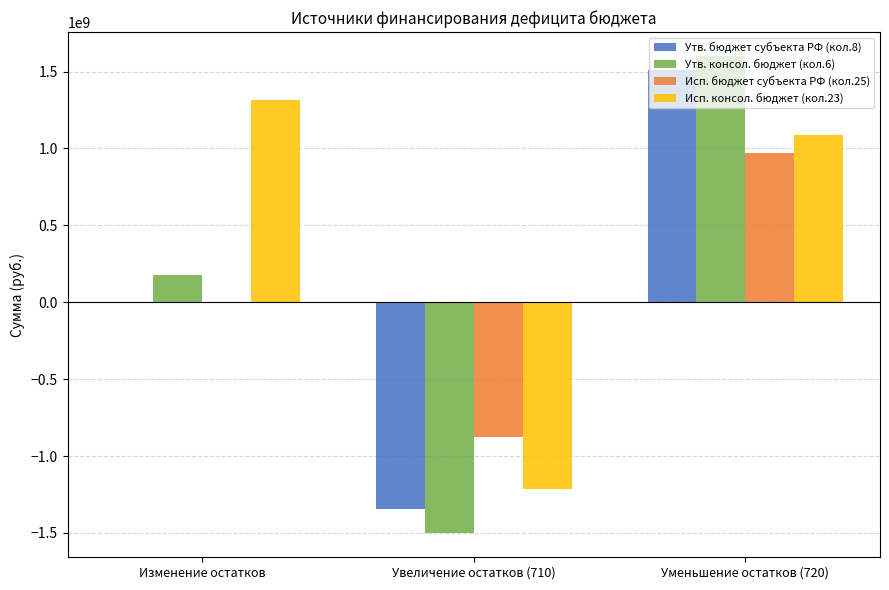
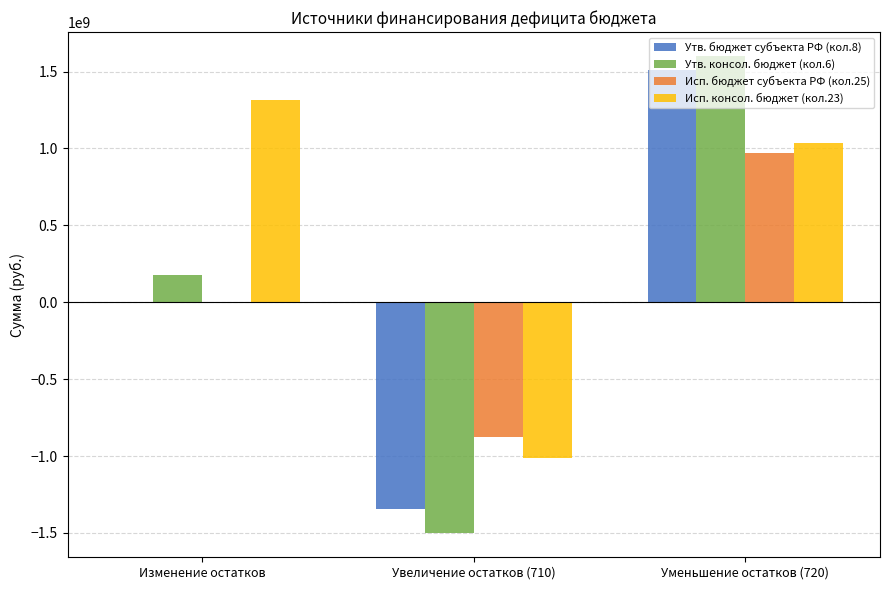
Исп. консол. бюджет (кол.23), Увеличение остатков (710): -1220000000 -> -1010000000
Исп. консол. бюджет (кол.23), Уменьшение остатков (720): 1090000000 -> 1030000000
